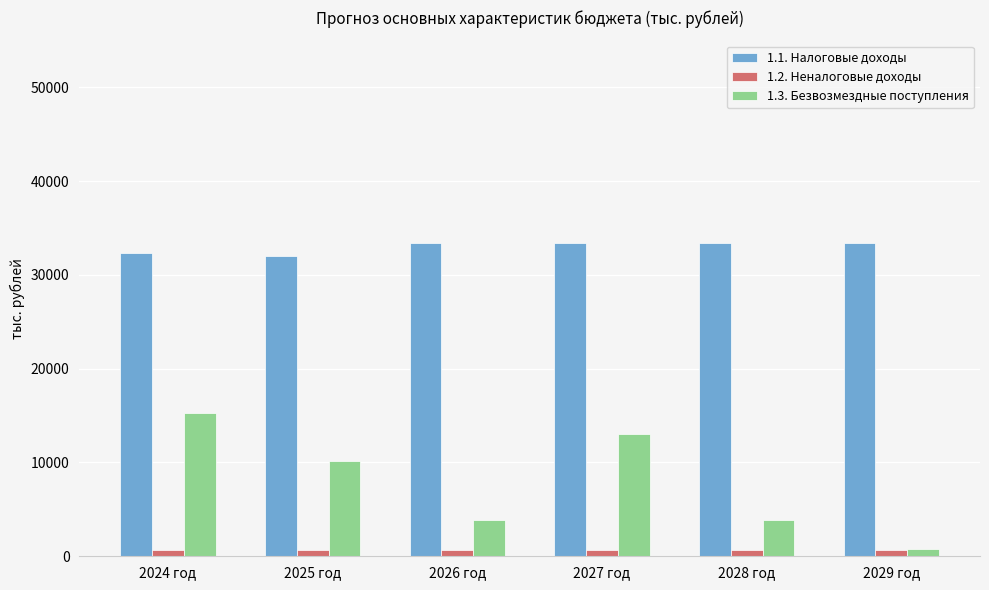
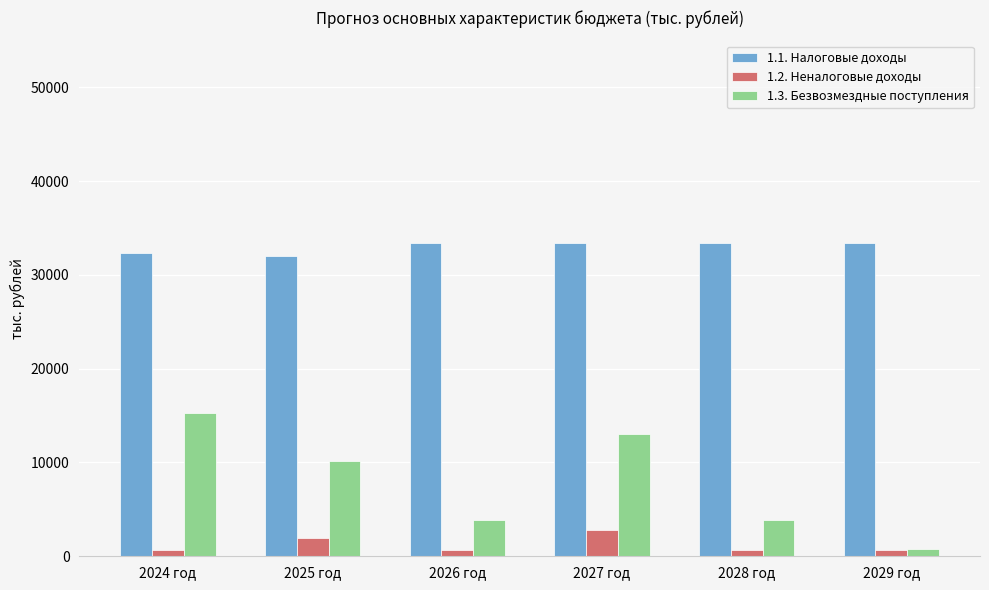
1.2. Неналоговые доходы, 2025 год: 1000 -> 2000
1.2. Неналоговые доходы, 2027 год: 1000 -> 3000
